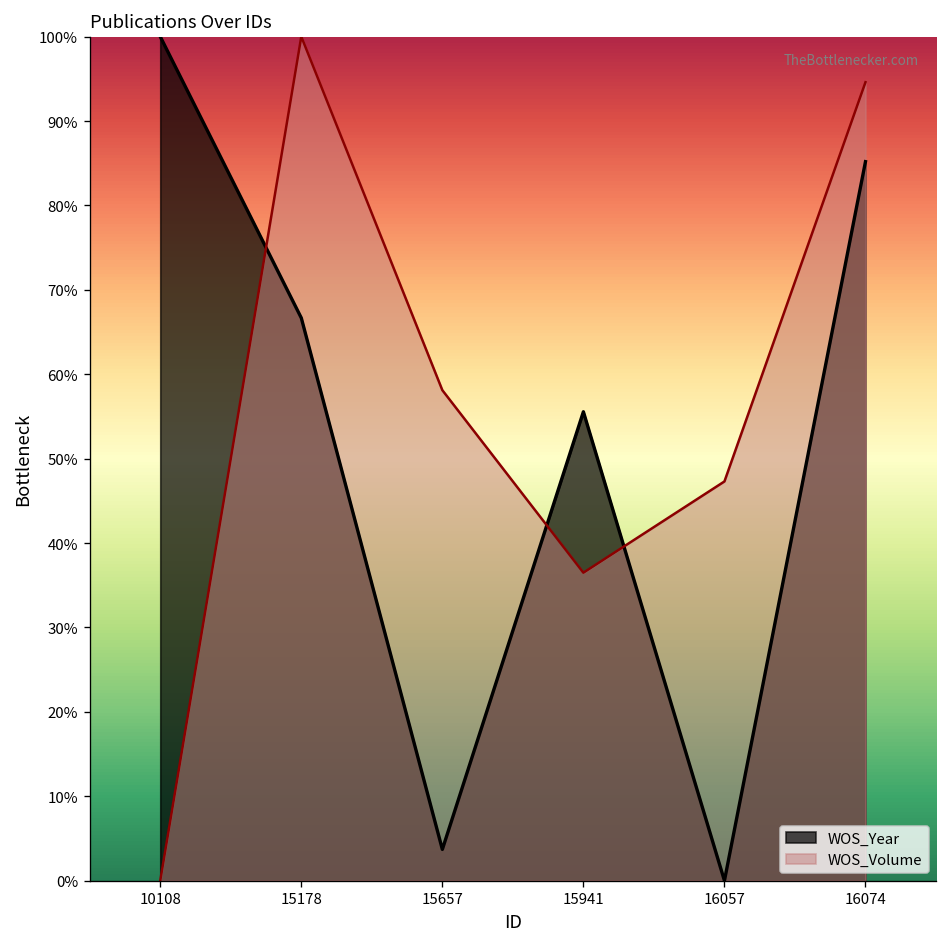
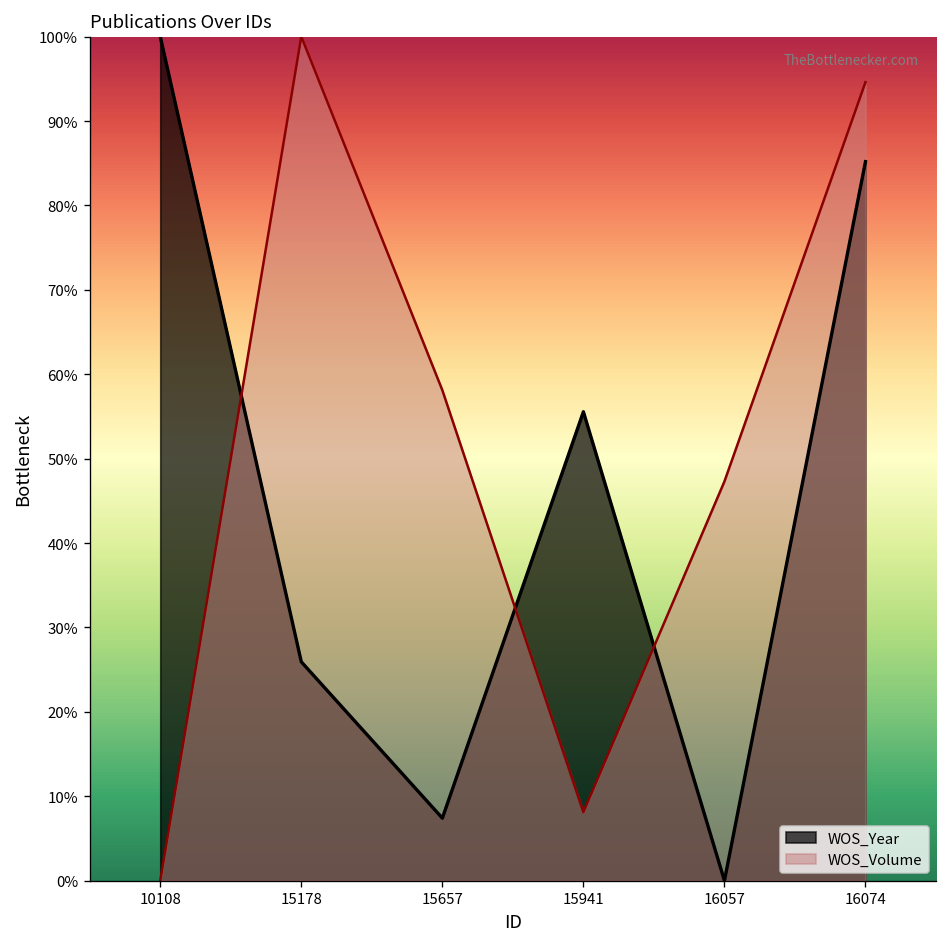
WOS_Year, 15178: 67% -> 26%
WOS_Year, 15657: 4% -> 7%
WOS_Volume, 15941: 36% -> 8%
